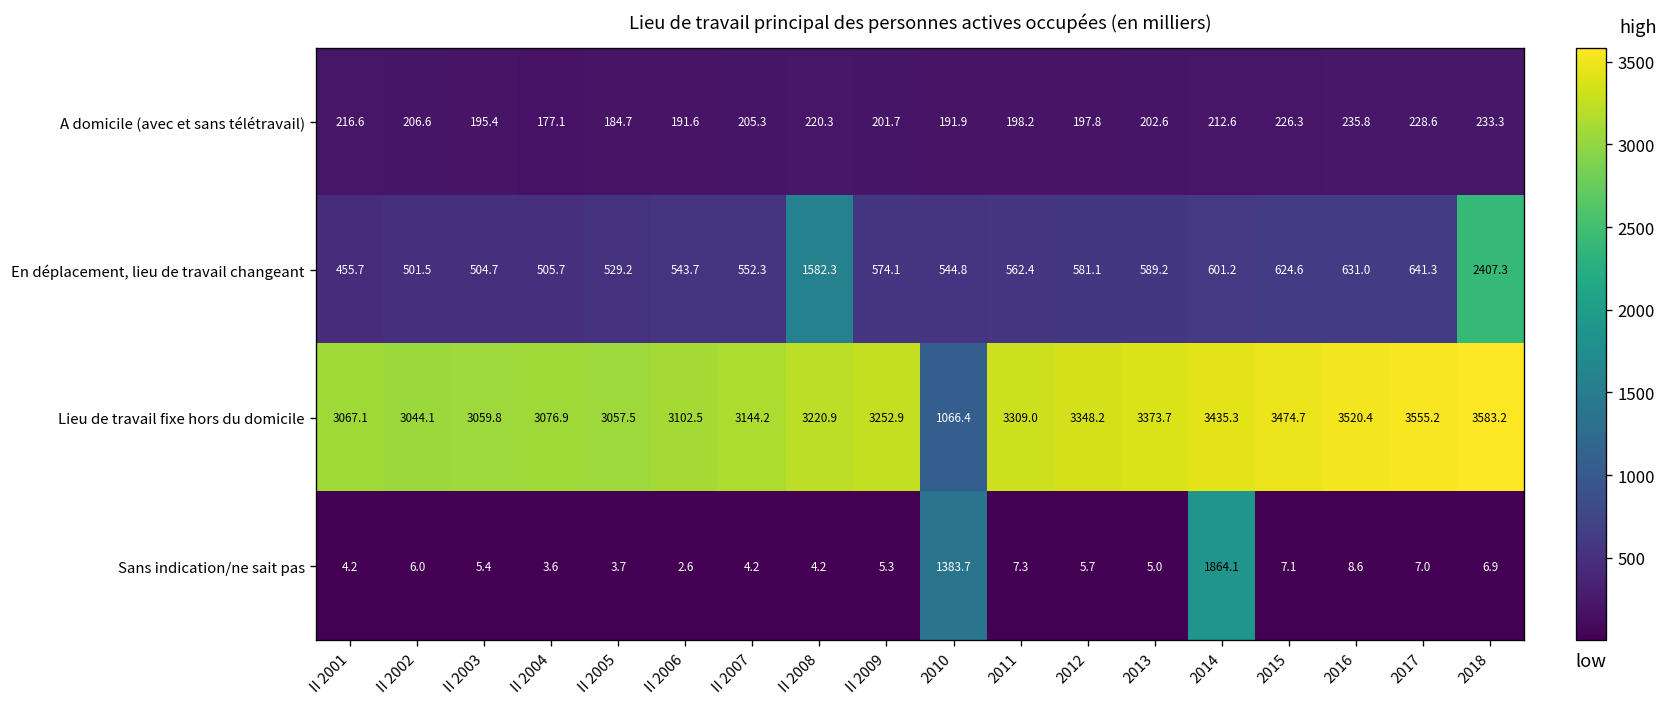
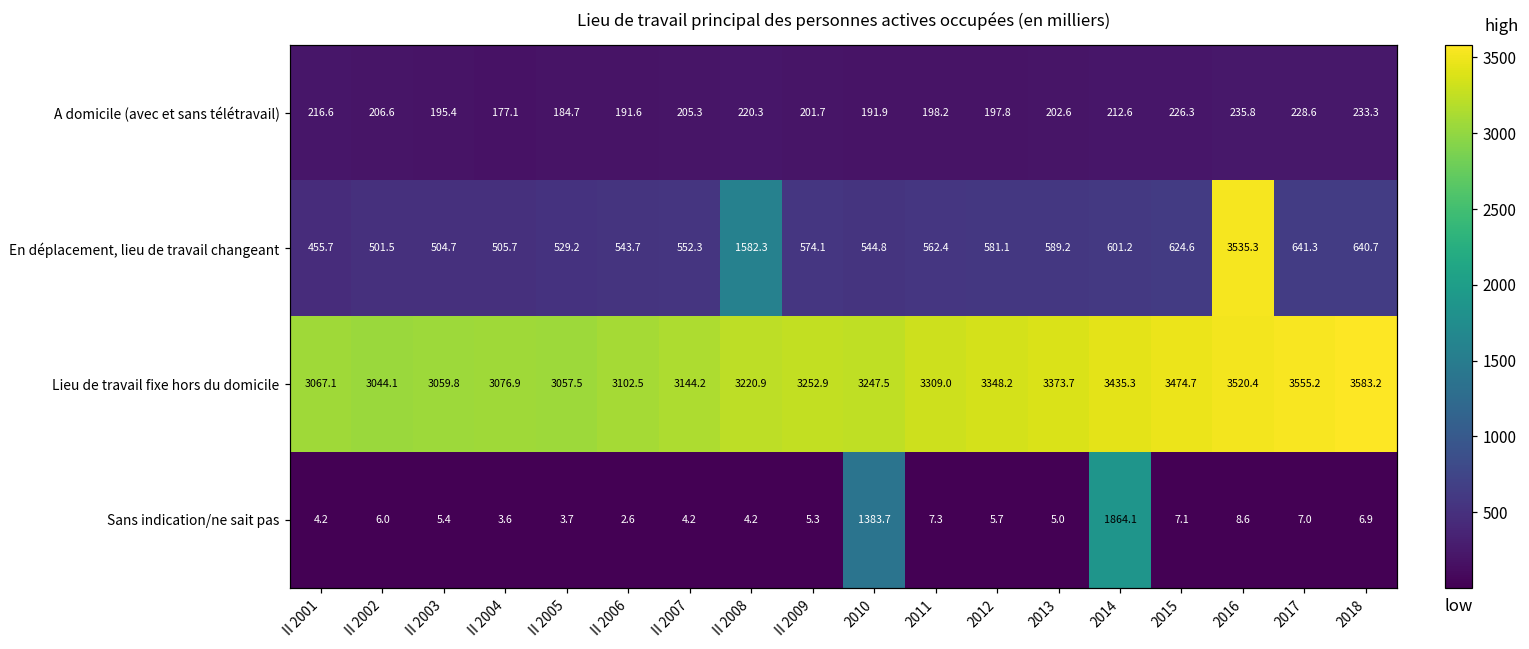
En déplacement, lieu de travail changeant, 2016: 631.0 -> 3535.3
En déplacement, lieu de travail changeant, 2018: 2407.3 -> 640.7
Lieu de travail fixe hors du domicile, 2010: 1066.4 -> 3247.5
